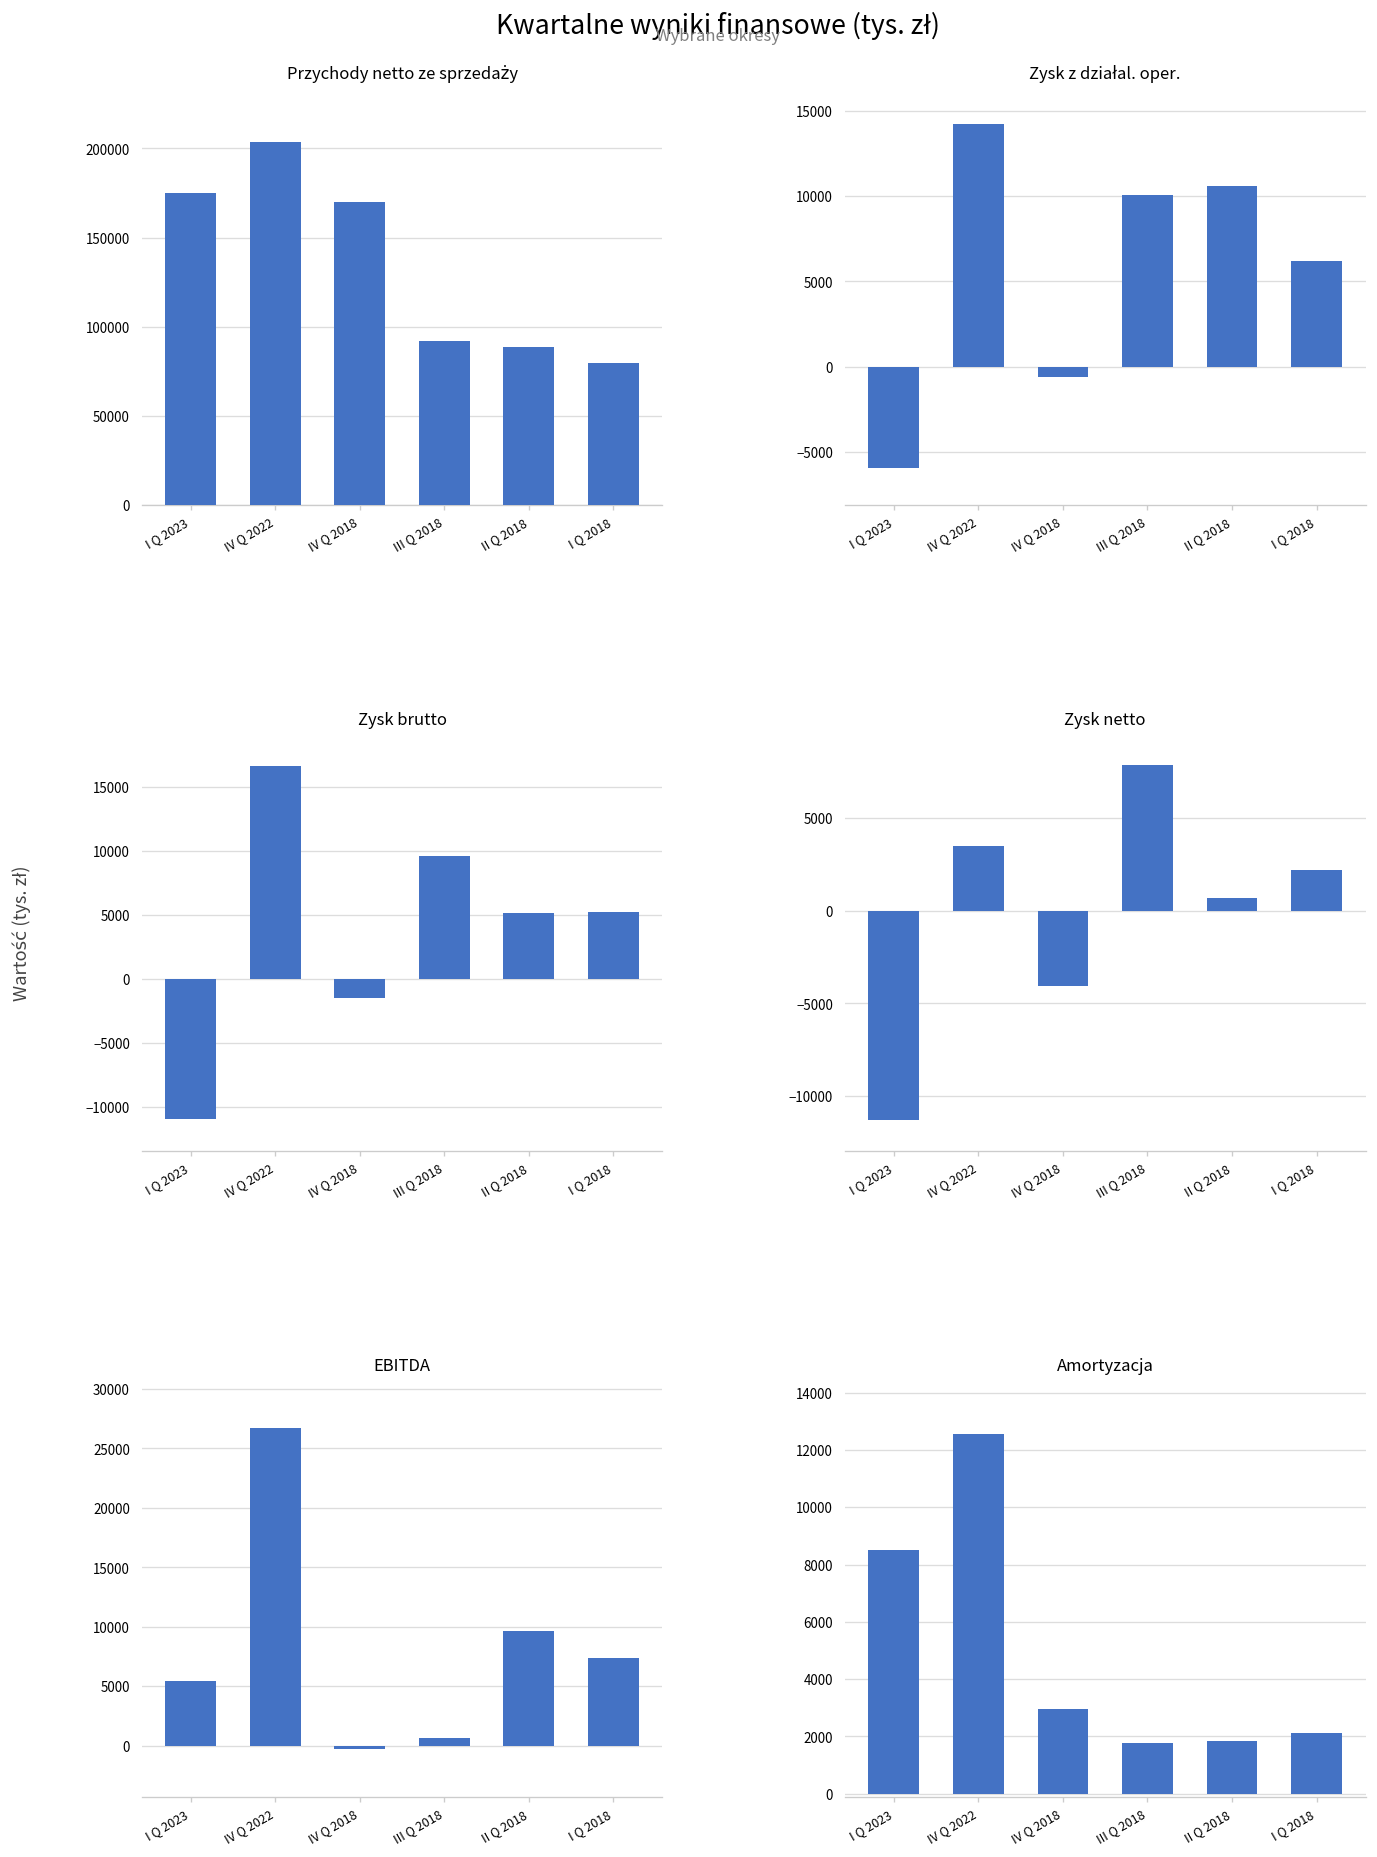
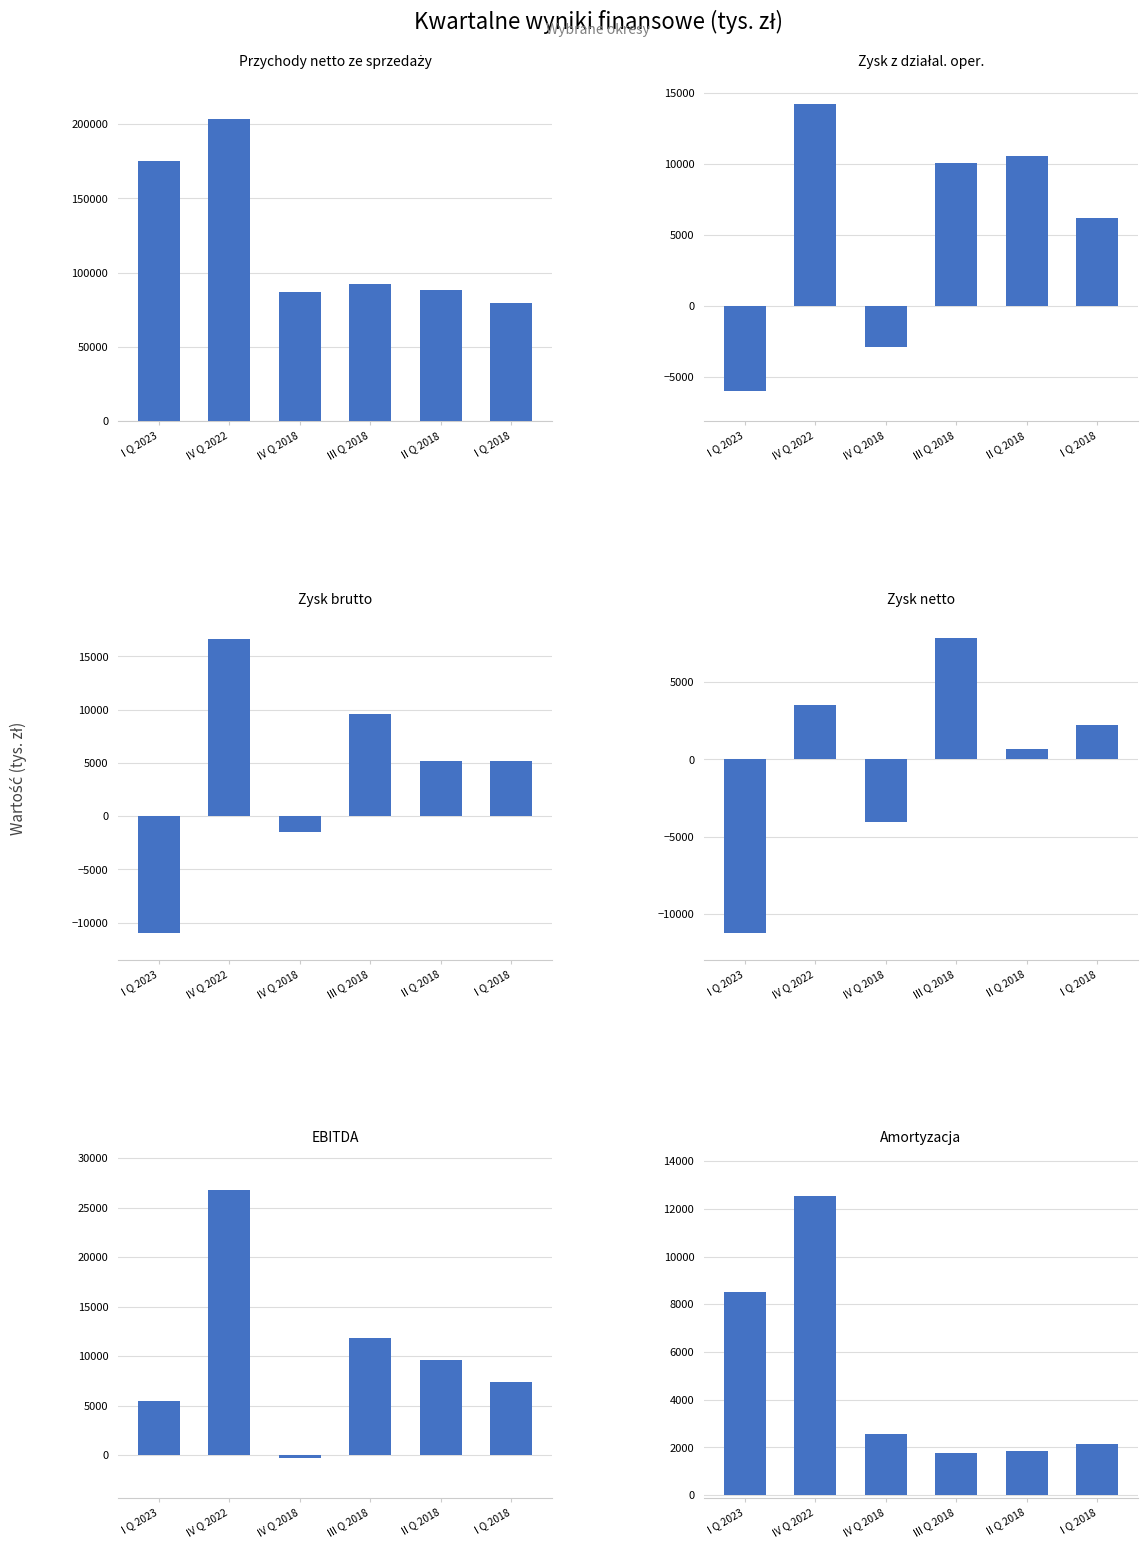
Przychody netto ze sprzedaży, IV Q 2018: 170000 -> 87000
Zysk z działal. oper., IV Q 2018: -600 -> -2900
EBITDA, III Q 2018: 1000 -> 12000
Amortyzacja, IV Q 2018: 3000 -> 2500
